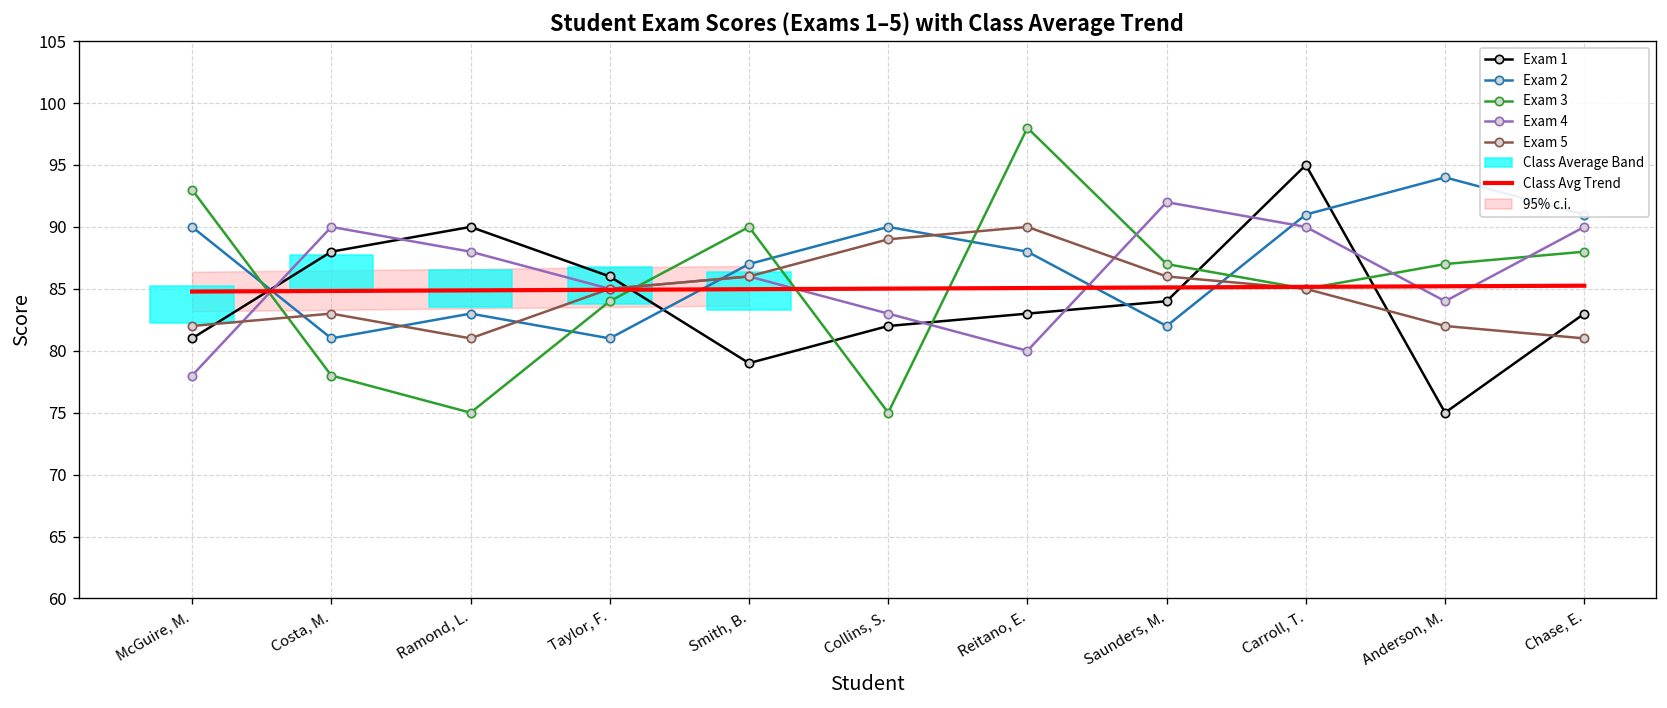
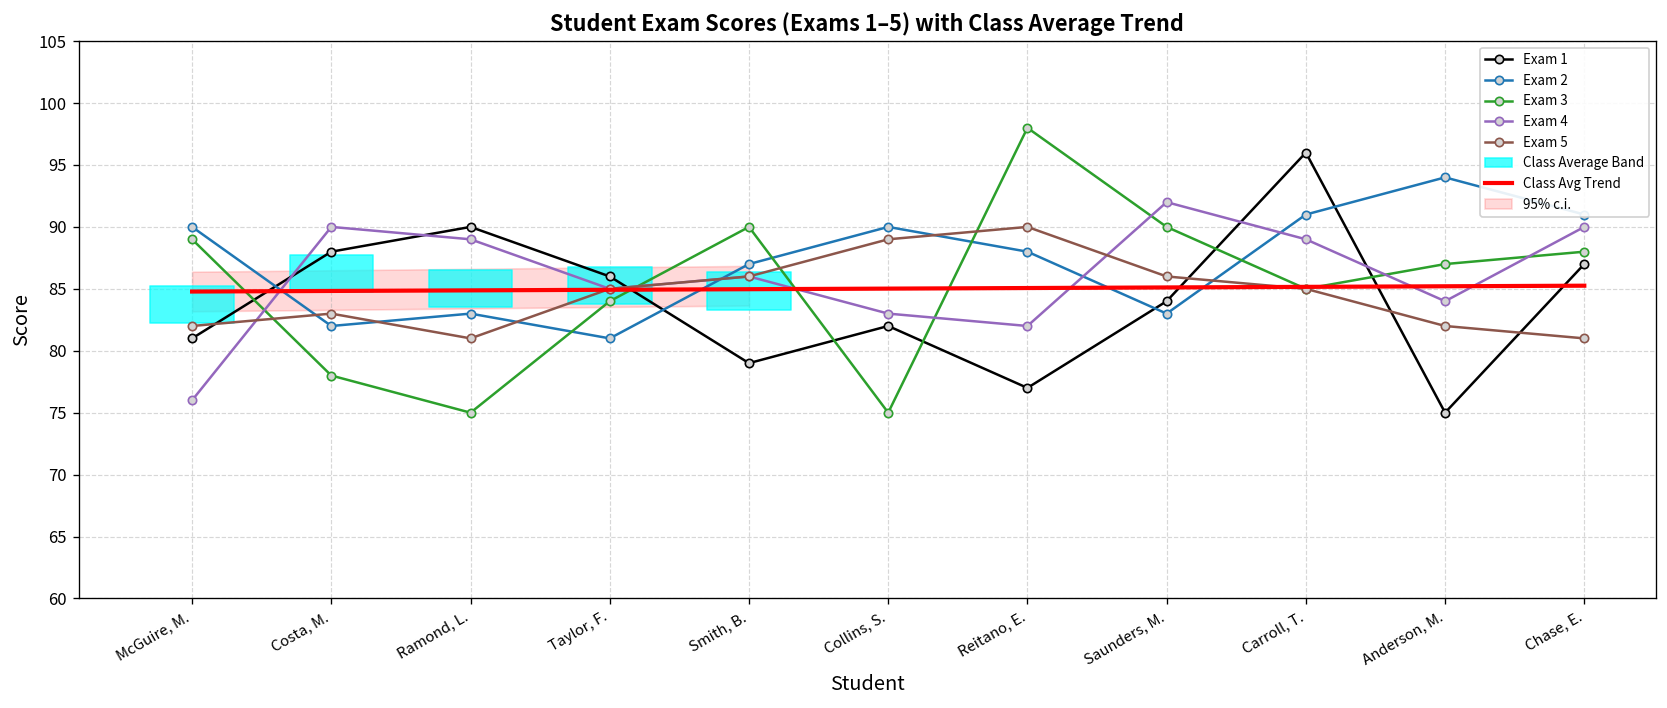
Exam 3, McGuire, M.: 93 -> 89
Exam 4, McGuire, M.: 78 -> 76
Exam 2, Costa, M.: 81 -> 82
Exam 4, Ramond, L.: 88 -> 89
Exam 1, Reitano, E.: 83 -> 77
Exam 4, Reitano, E.: 80 -> 82
Exam 2, Saunders, M.: 82 -> 83
Exam 3, Saunders, M.: 87 -> 90
Exam 1, Carroll, T.: 95 -> 96
Exam 4, Carroll, T.: 90 -> 89
Exam 1, Chase, E.: 83 -> 87
